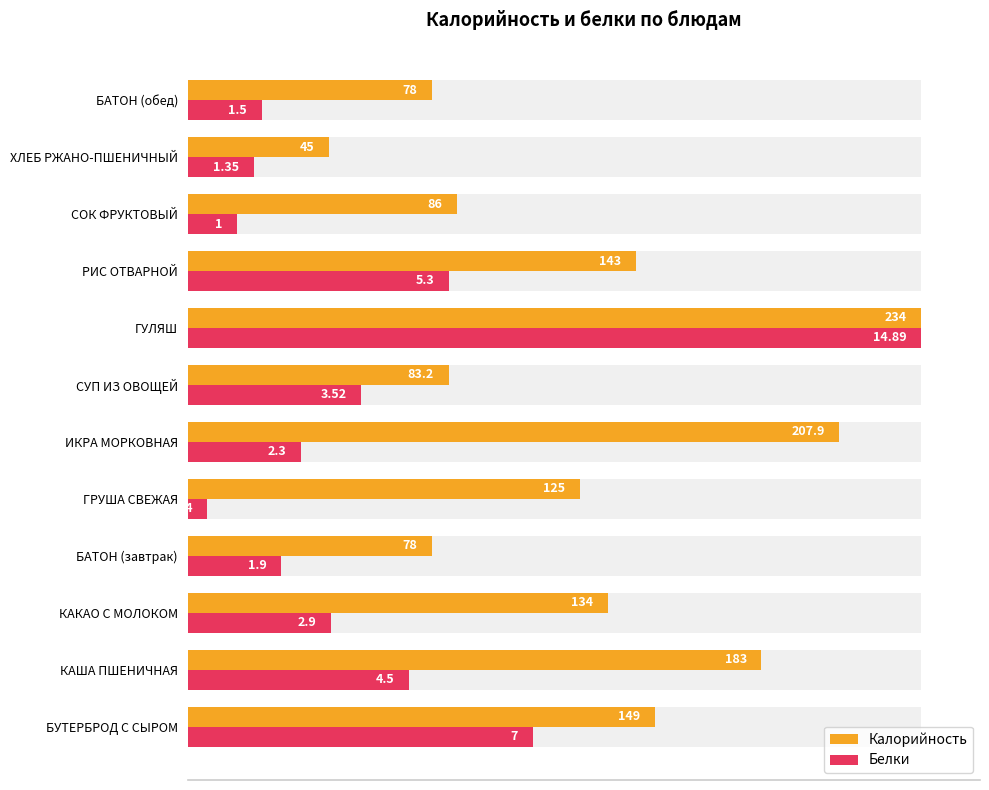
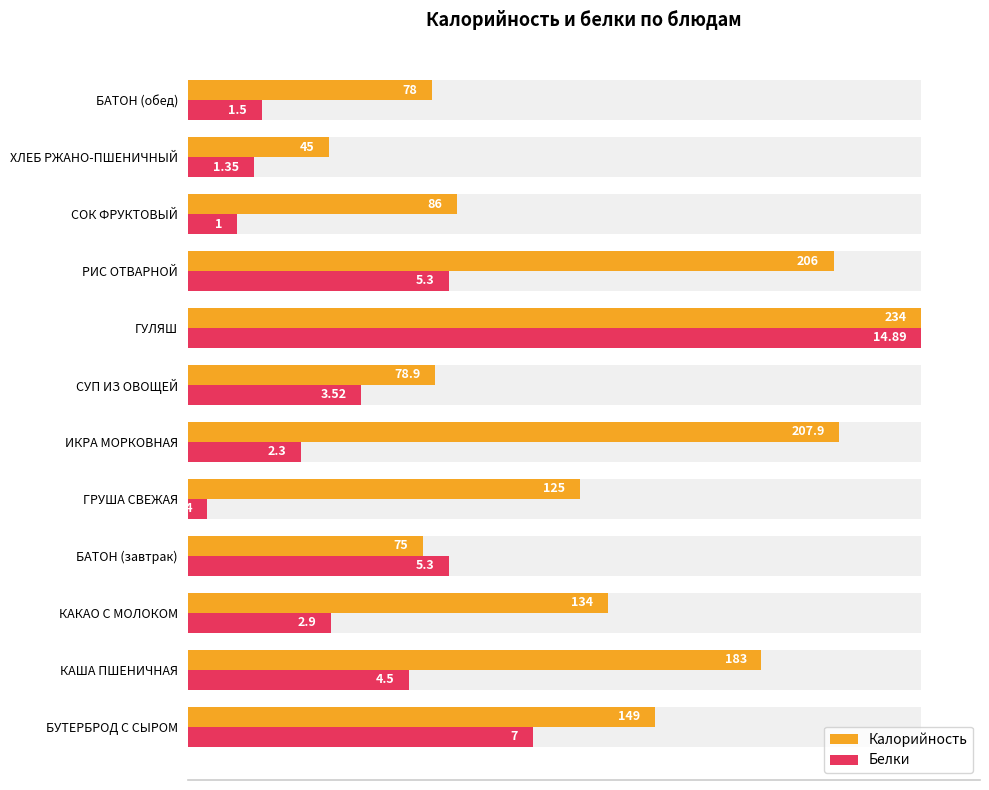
Калорийность, РИС ОТВАРНОЙ: 143 -> 206
Калорийность, СУП ИЗ ОВОЩЕЙ: 83.2 -> 78.9
Калорийность, БАТОН (завтрак): 78 -> 75
Белки, БАТОН (завтрак): 1.9 -> 5.3
